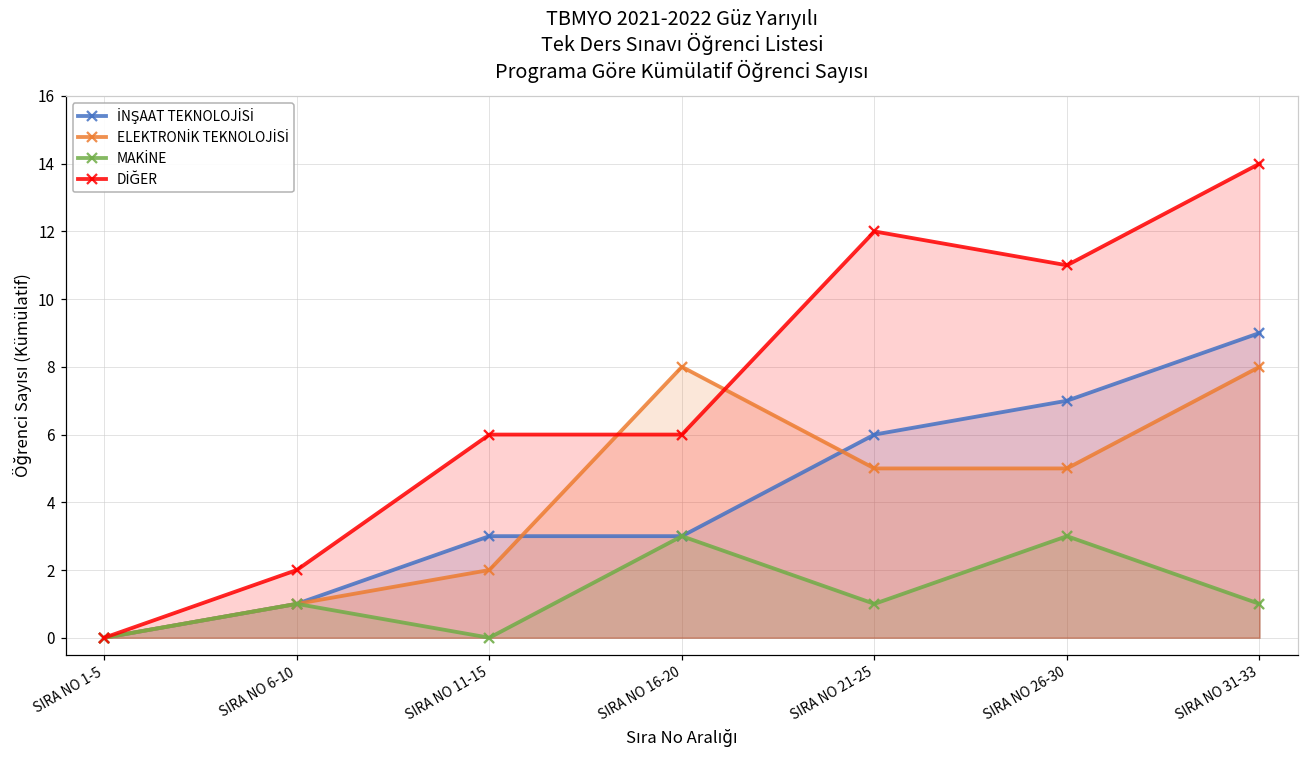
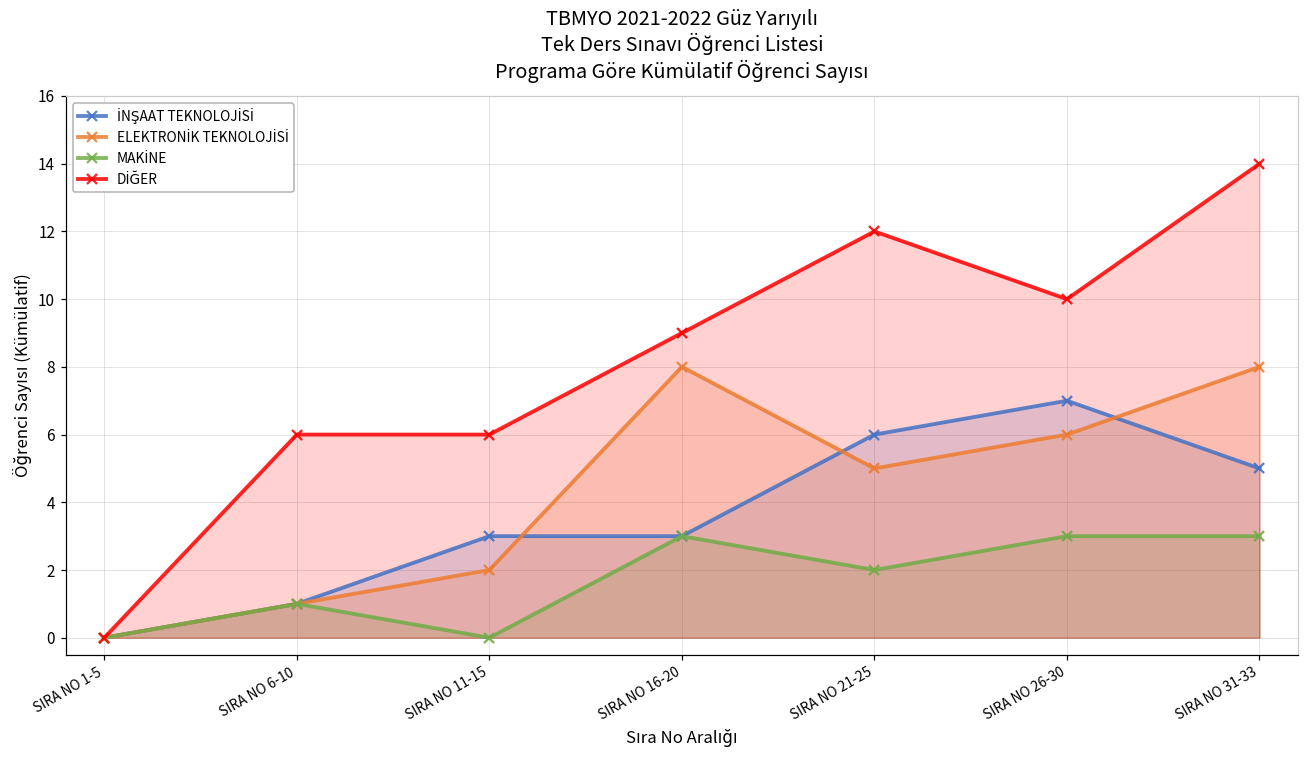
DİĞER, SIRA NO 6-10: 2 -> 6
DİĞER, SIRA NO 16-20: 6 -> 9
MAKİNE, SIRA NO 21-25: 1 -> 2
ELEKTRONİK TEKNOLOJİSİ, SIRA NO 26-30: 5 -> 6
DİĞER, SIRA NO 26-30: 11 -> 10
İNŞAAT TEKNOLOJİSİ, SIRA NO 31-33: 9 -> 5
MAKİNE, SIRA NO 31-33: 1 -> 3
